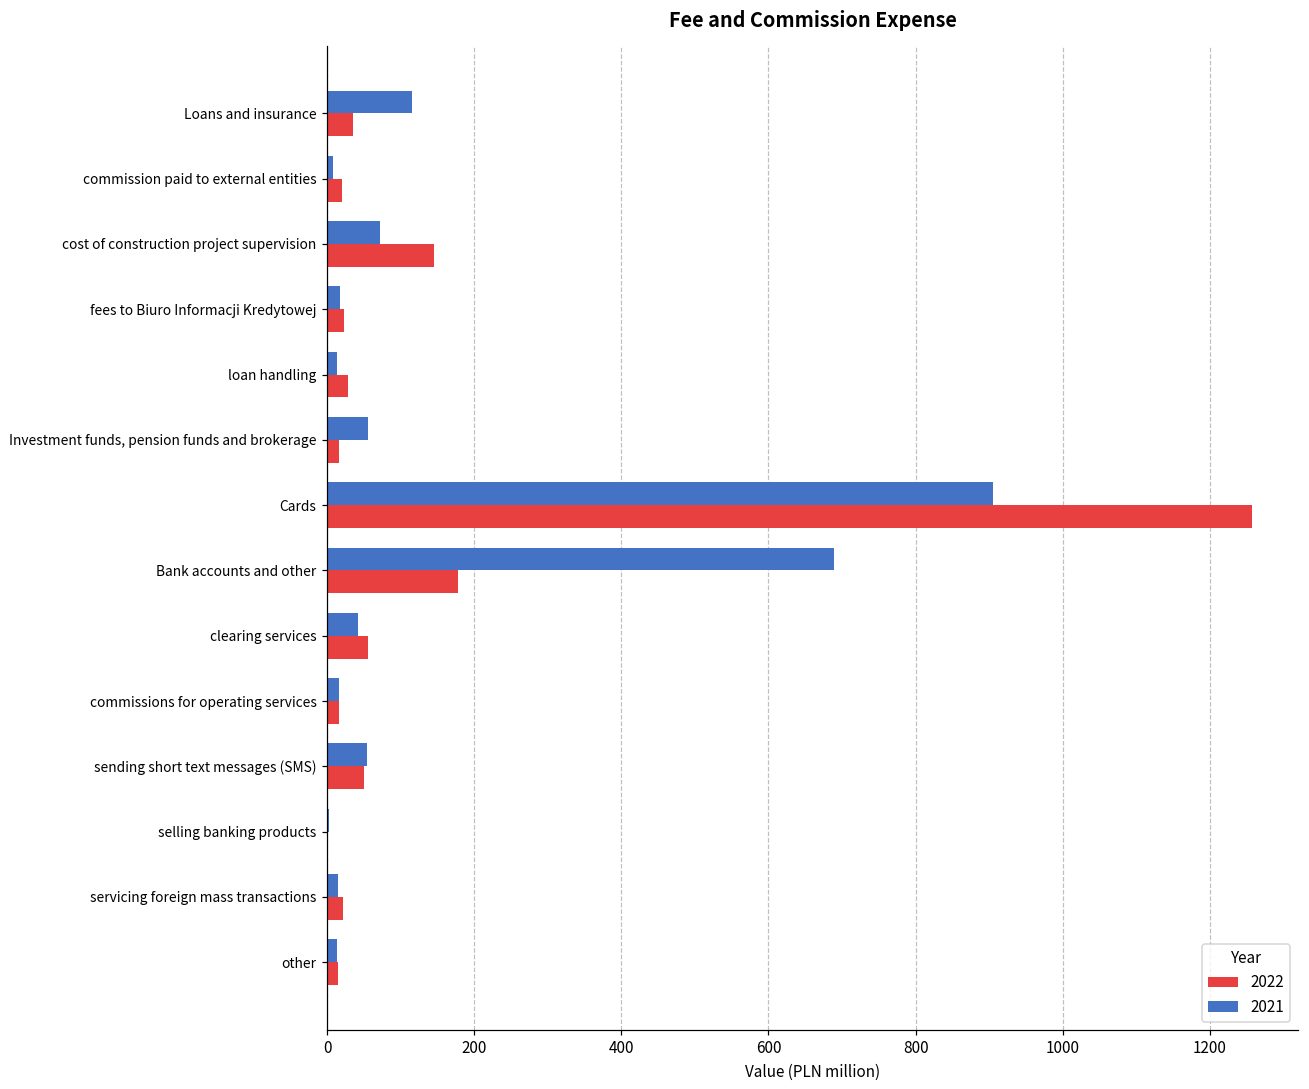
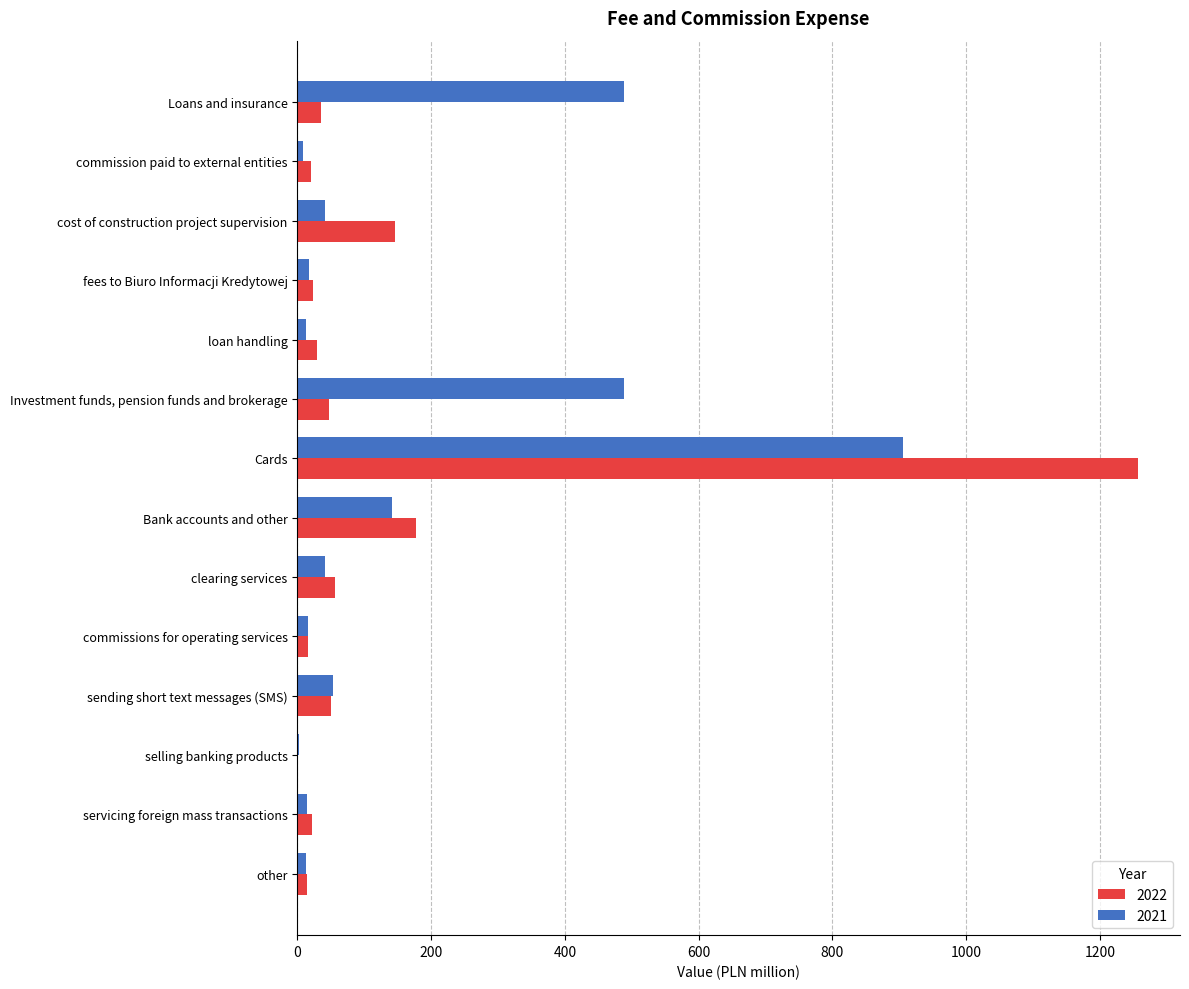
2021, Loans and insurance: 120 -> 490
2021, cost of construction project supervision: 70 -> 40
2021, Investment funds, pension funds and brokerage: 60 -> 490
2022, Investment funds, pension funds and brokerage: 20 -> 50
2021, Bank accounts and other: 690 -> 140
